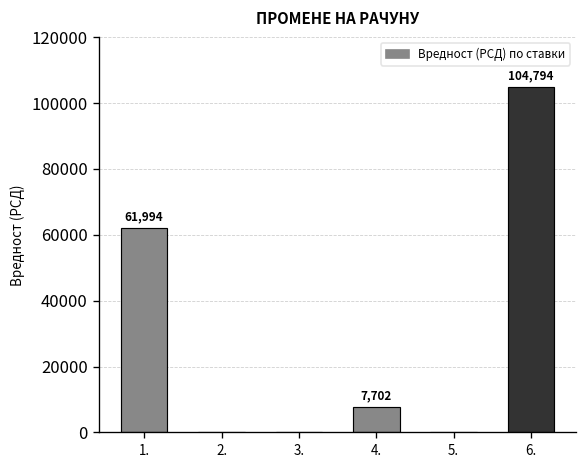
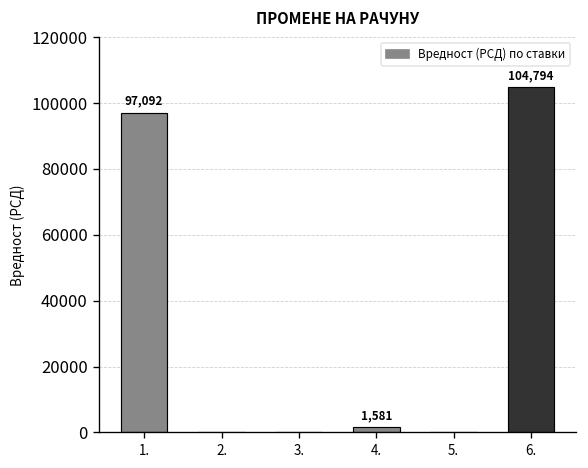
1.: 61,994 -> 97,092
4.: 7,702 -> 1,581
